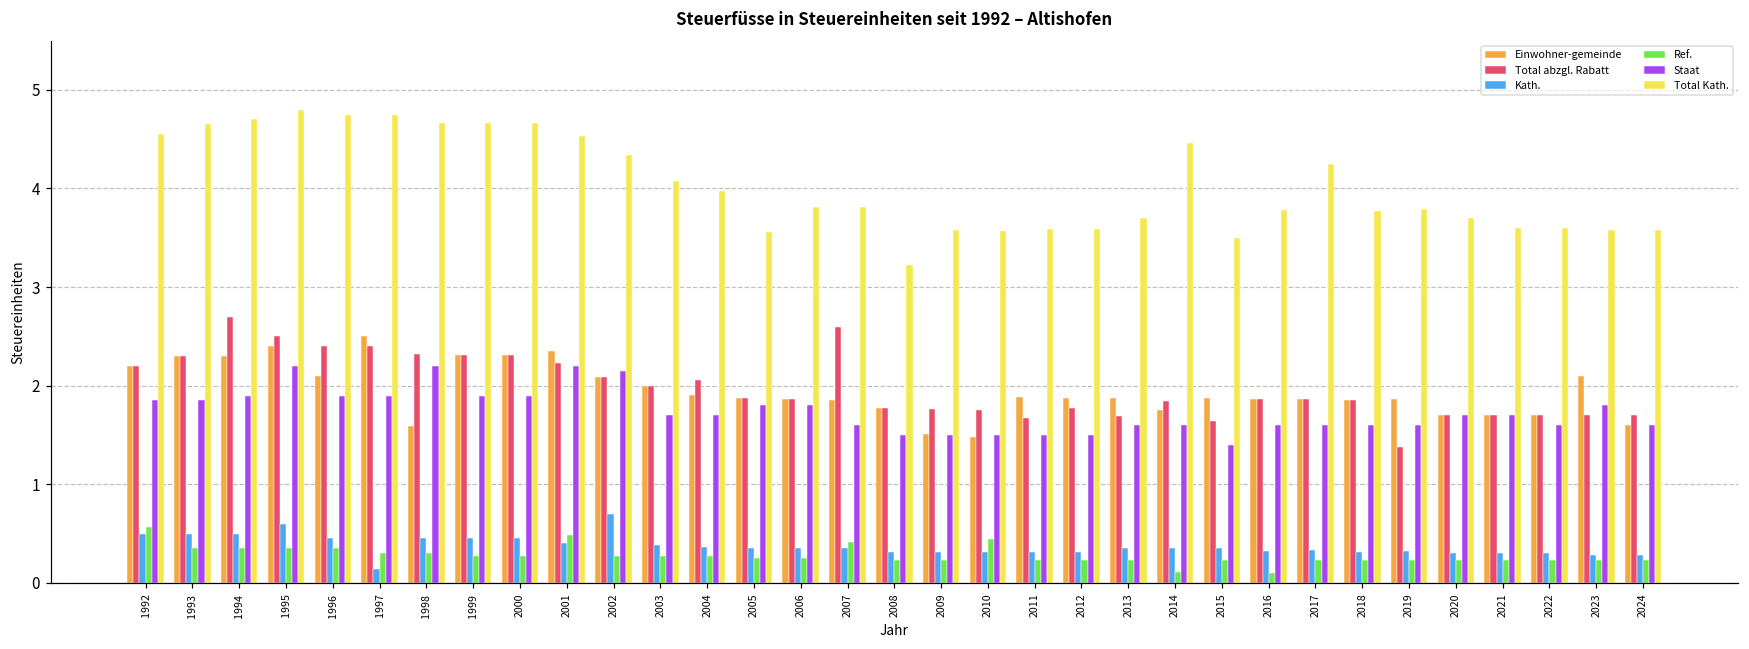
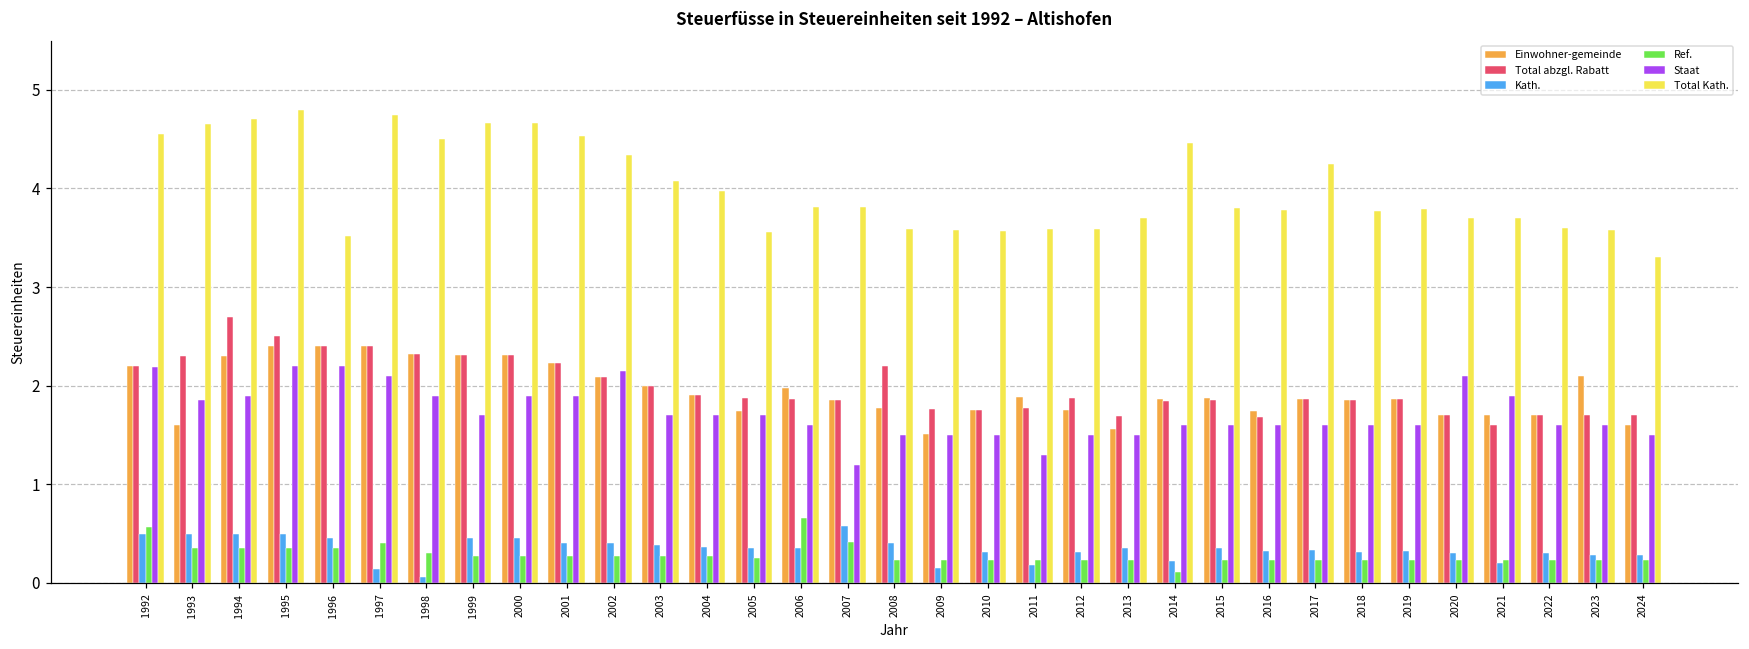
Staat, 1992: 1.9 -> 2.2
Einwohner-gemeinde, 1993: 2.3 -> 1.6
Kath., 1995: 0.6 -> 0.5
Einwohner-gemeinde, 1996: 2.1 -> 2.4
Staat, 1996: 1.9 -> 2.2
Total Kath., 1996: 4.8 -> 3.5
Einwohner-gemeinde, 1997: 2.5 -> 2.4
Ref., 1997: 0.3 -> 0.4
Staat, 1997: 1.9 -> 2.1
Einwohner-gemeinde, 1998: 1.6 -> 2.3
Kath., 1998: 0.5 -> 0.1
Staat, 1998: 2.2 -> 1.9
Total Kath., 1998: 4.7 -> 4.5
Staat, 1999: 1.9 -> 1.7
Einwohner-gemeinde, 2001: 2.3 -> 2.2
Ref., 2001: 0.5 -> 0.3
Staat, 2001: 2.2 -> 1.9
Kath., 2002: 0.7 -> 0.4
Total abzgl. Rabatt, 2004: 2.1 -> 1.9
Einwohner-gemeinde, 2005: 1.9 -> 1.7
Staat, 2005: 1.8 -> 1.7
Einwohner-gemeinde, 2006: 1.9 -> 2.0
Ref., 2006: 0.3 -> 0.7
Staat, 2006: 1.8 -> 1.6
Total abzgl. Rabatt, 2007: 2.6 -> 1.9
Kath., 2007: 0.4 -> 0.6
Staat, 2007: 1.6 -> 1.2
Total abzgl. Rabatt, 2008: 1.8 -> 2.2
Kath., 2008: 0.3 -> 0.4
Total Kath., 2008: 3.2 -> 3.6
Kath., 2009: 0.3 -> 0.2
Einwohner-gemeinde, 2010: 1.5 -> 1.8
Ref., 2010: 0.4 -> 0.2
Total abzgl. Rabatt, 2011: 1.7 -> 1.8
Kath., 2011: 0.3 -> 0.2
Staat, 2011: 1.5 -> 1.3
Einwohner-gemeinde, 2012: 1.9 -> 1.8
Total abzgl. Rabatt, 2012: 1.8 -> 1.9
Einwohner-gemeinde, 2013: 1.9 -> 1.6
Staat, 2013: 1.6 -> 1.5
Einwohner-gemeinde, 2014: 1.8 -> 1.9
Kath., 2014: 0.4 -> 0.2
Total abzgl. Rabatt, 2015: 1.6 -> 1.9
Staat, 2015: 1.4 -> 1.6
Total Kath., 2015: 3.5 -> 3.8
Einwohner-gemeinde, 2016: 1.9 -> 1.7
Total abzgl. Rabatt, 2016: 1.9 -> 1.7
Ref., 2016: 0.1 -> 0.2
Total abzgl. Rabatt, 2019: 1.4 -> 1.9
Staat, 2020: 1.7 -> 2.1
Total abzgl. Rabatt, 2021: 1.7 -> 1.6
Kath., 2021: 0.3 -> 0.2
Staat, 2021: 1.7 -> 1.9
Total Kath., 2021: 3.6 -> 3.7
Staat, 2023: 1.8 -> 1.6
Staat, 2024: 1.6 -> 1.5
Total Kath., 2024: 3.6 -> 3.3
